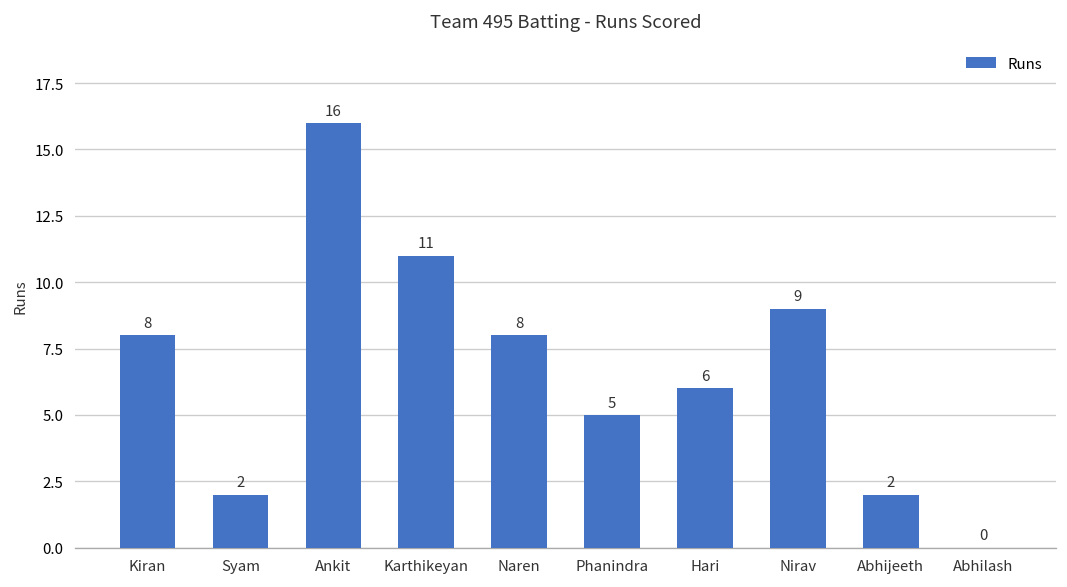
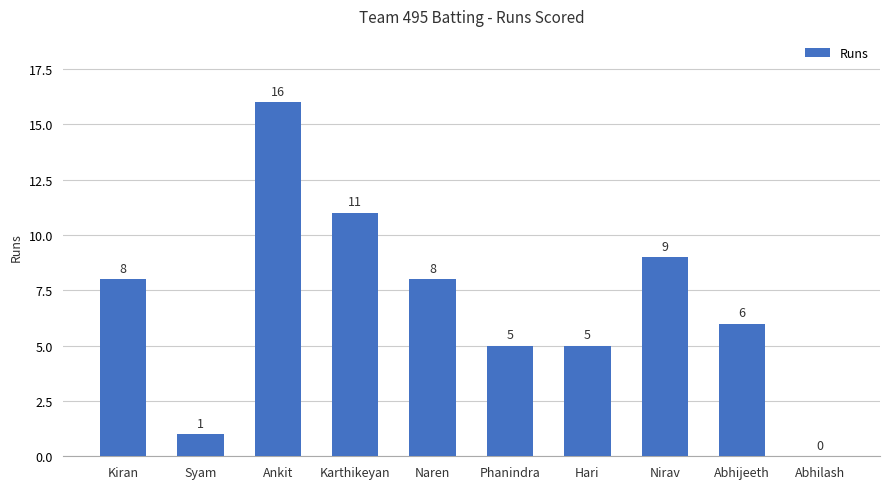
Syam: 2 -> 1
Hari: 6 -> 5
Abhijeeth: 2 -> 6
